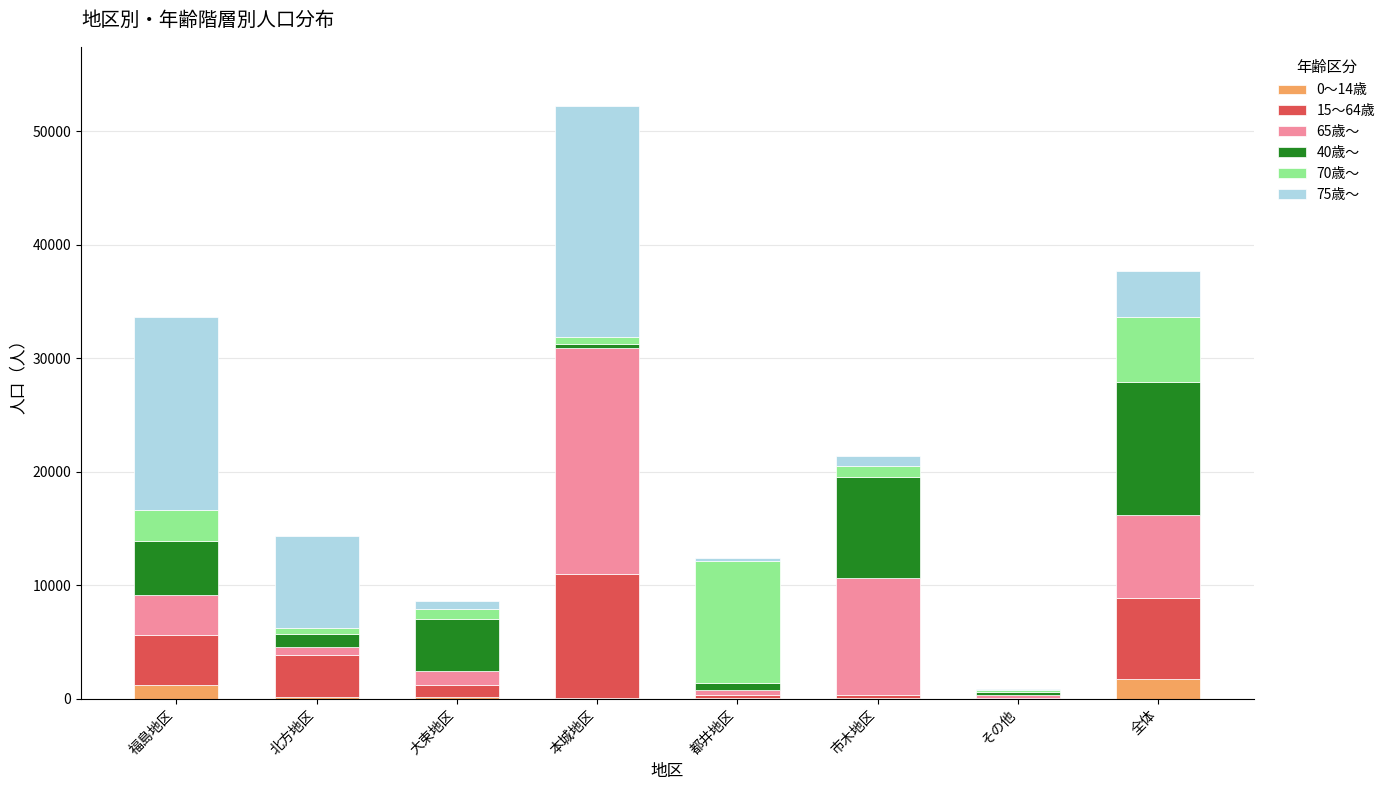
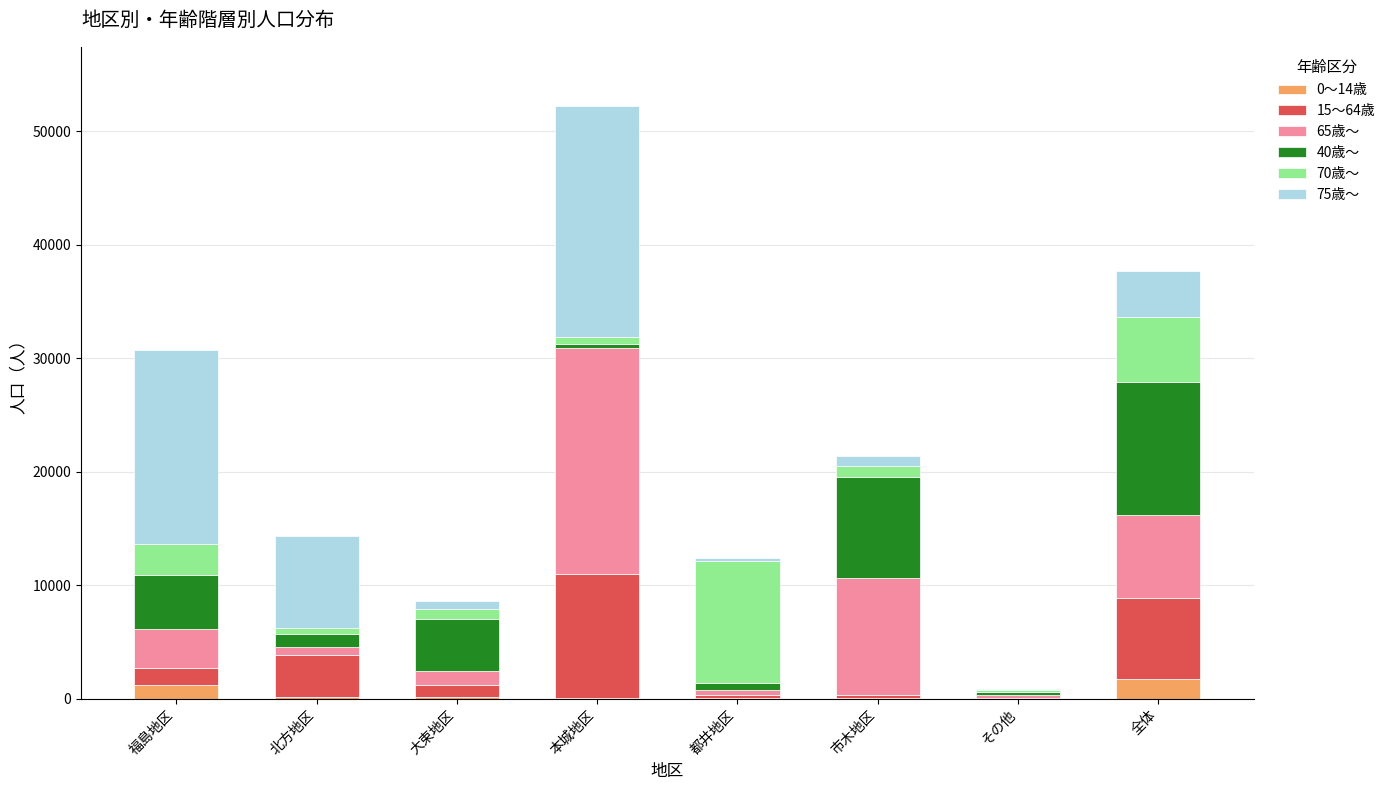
15〜64歳, 福島地区: 4400 -> 1400
